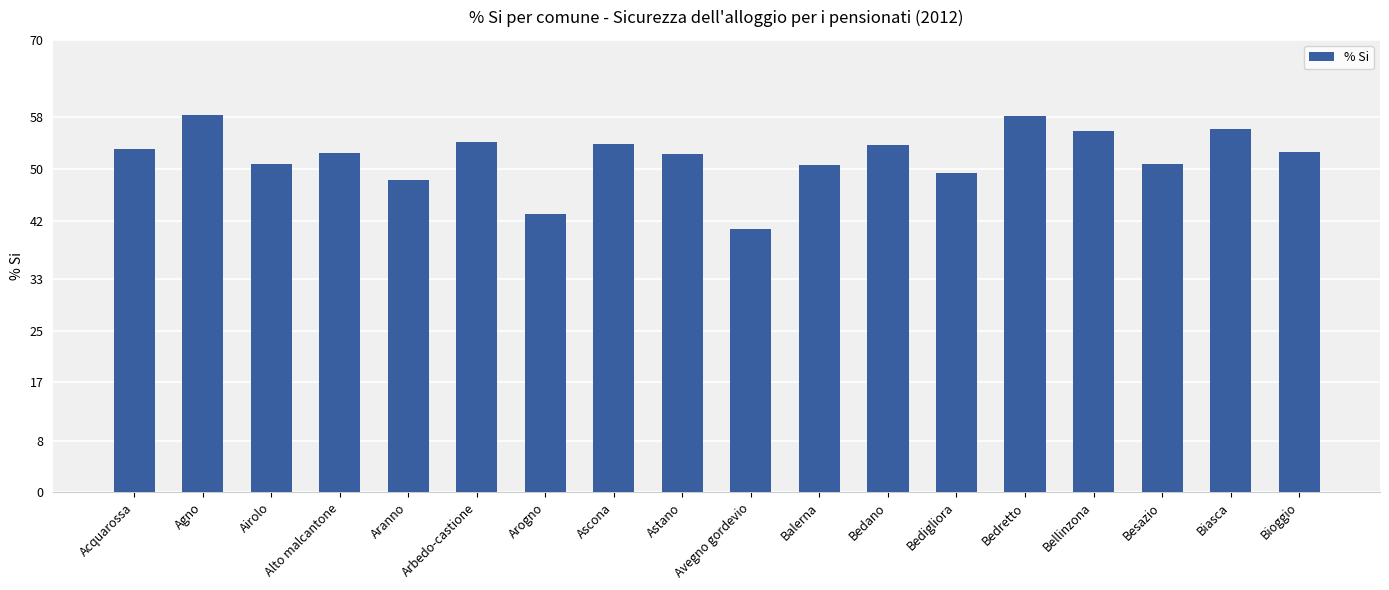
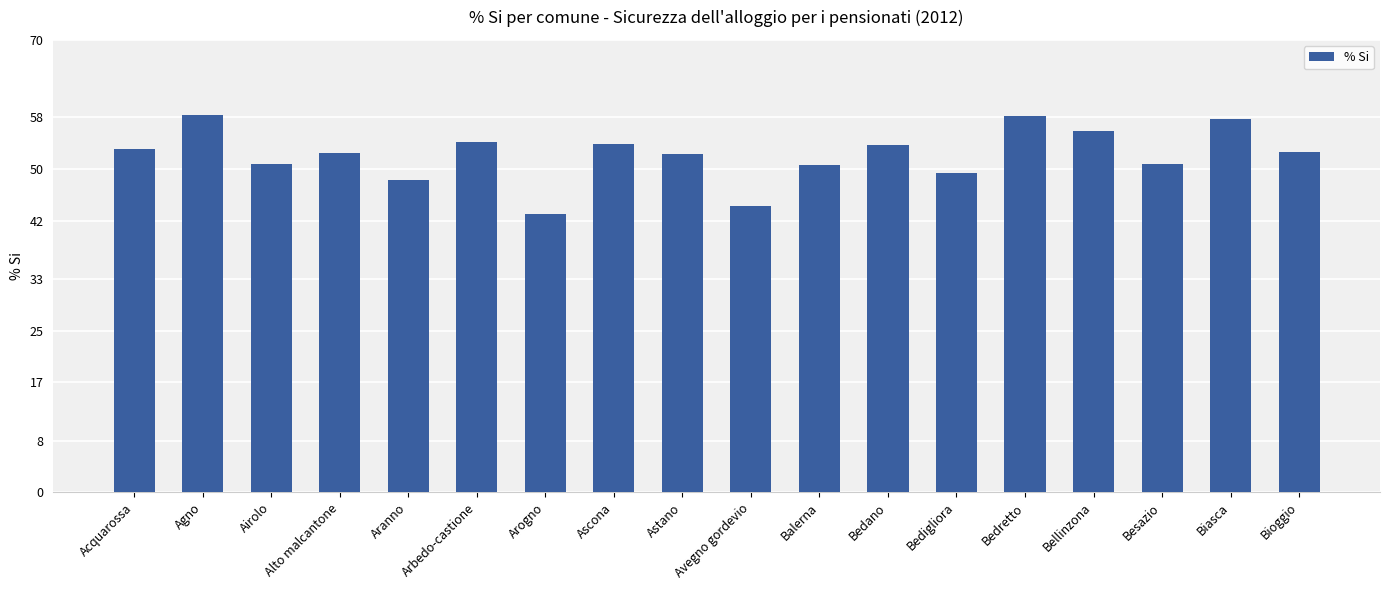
Avegno gordevio: 41 -> 44
Biasca: 56 -> 58
